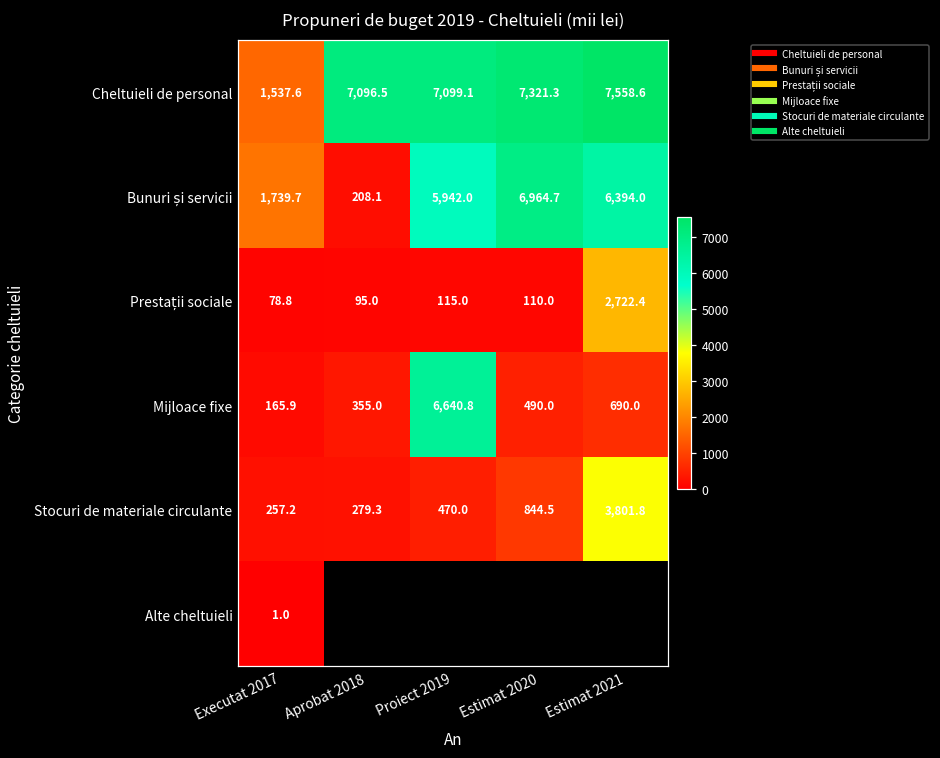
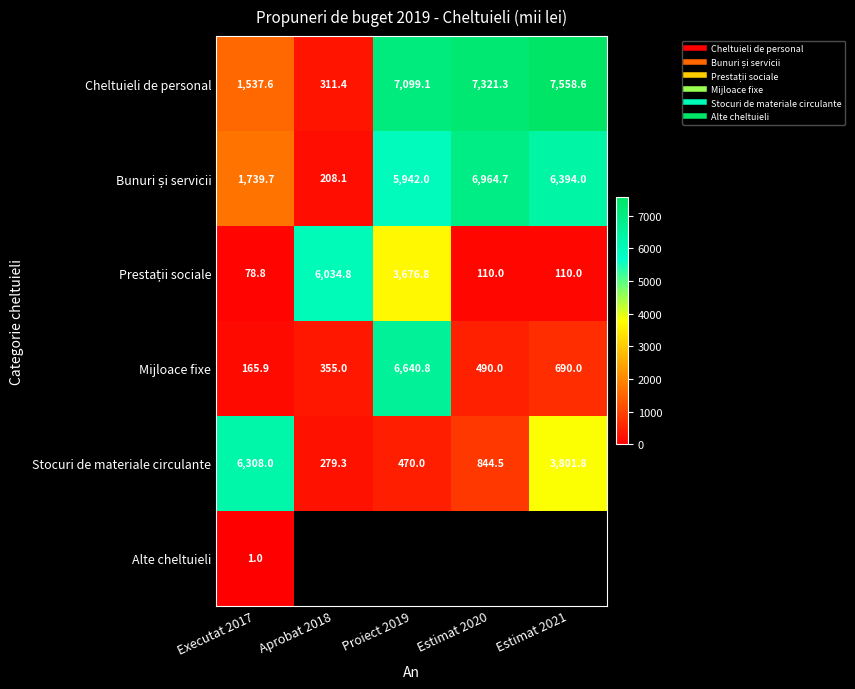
Cheltuieli de personal, Aprobat 2018: 7,096.5 -> 311.4
Prestații sociale, Aprobat 2018: 95.0 -> 6,034.8
Prestații sociale, Proiect 2019: 115.0 -> 3,676.8
Prestații sociale, Estimat 2021: 2,722.4 -> 110.0
Stocuri de materiale circulante, Executat 2017: 257.2 -> 6,308.0
